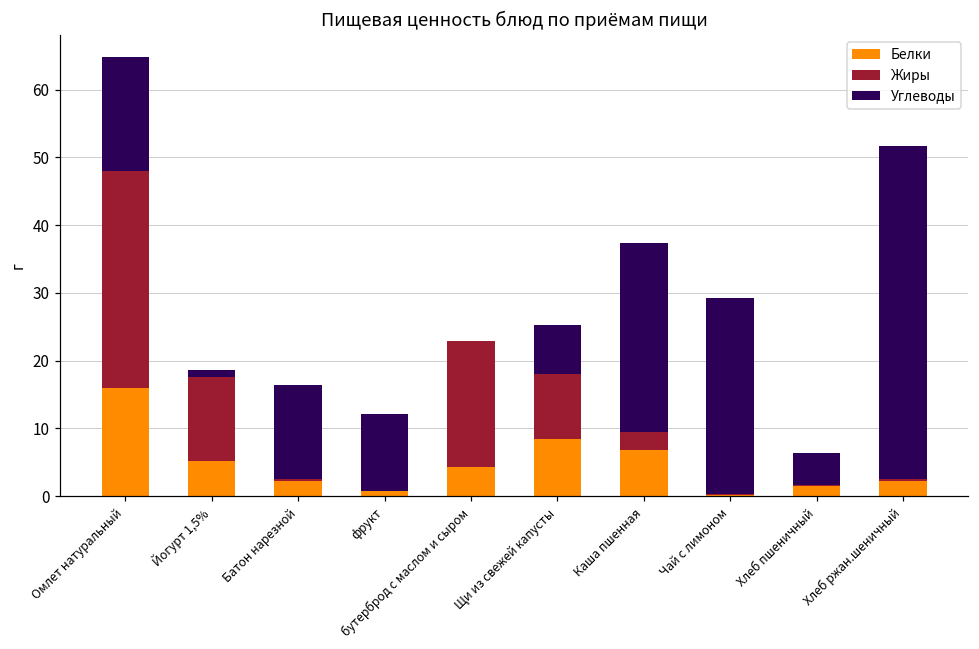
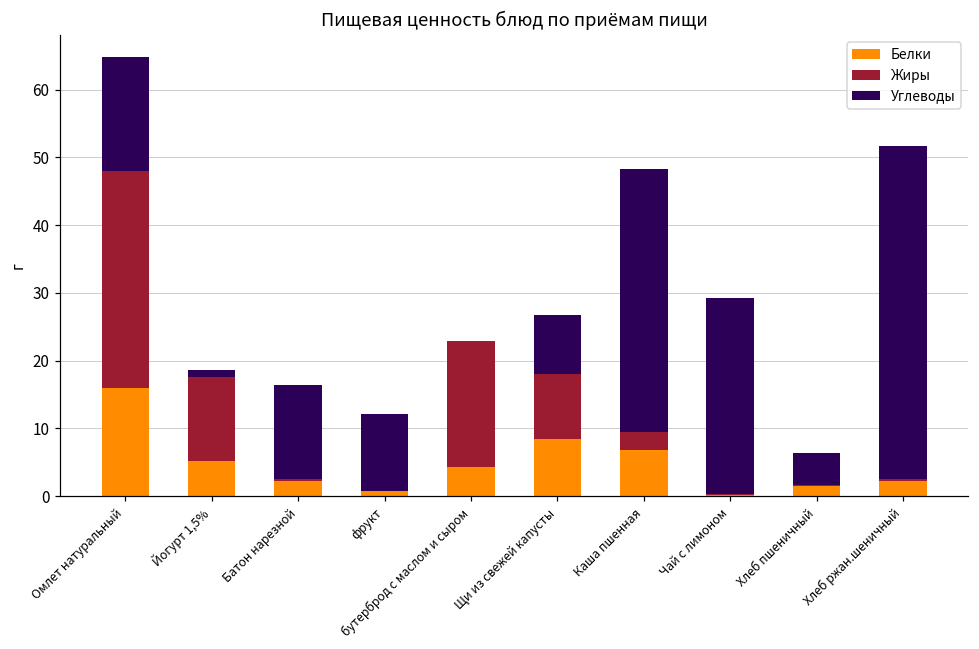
Углеводы, Щи из свежей капусты: 7 -> 9
Углеводы, Каша пшенная: 28 -> 39
